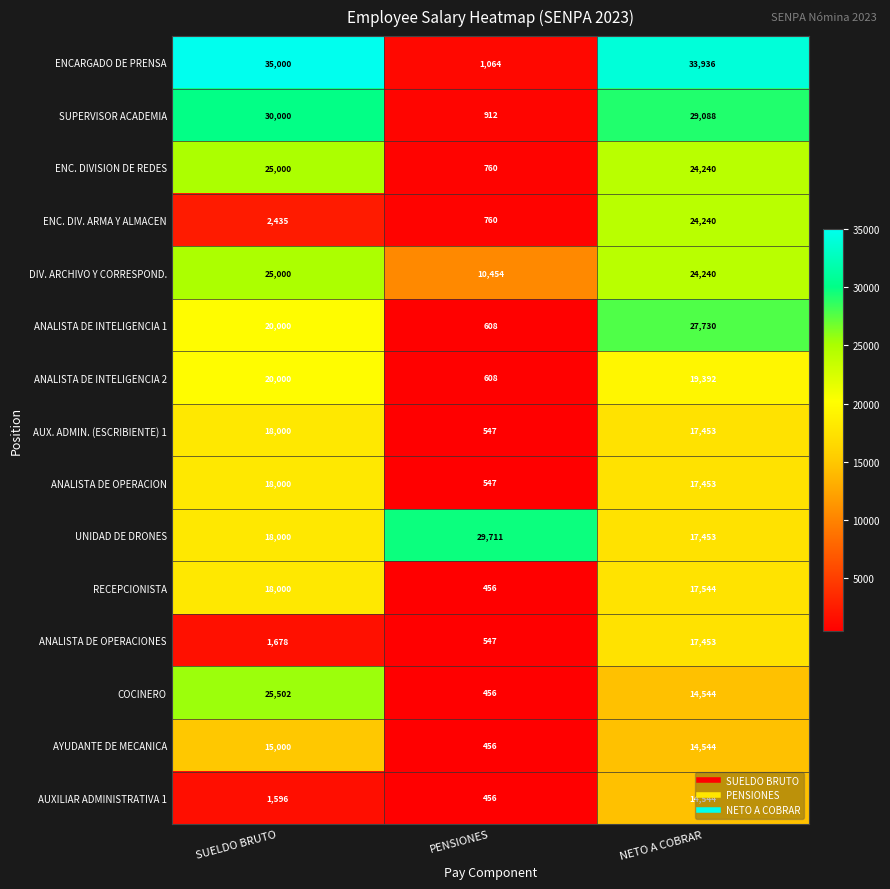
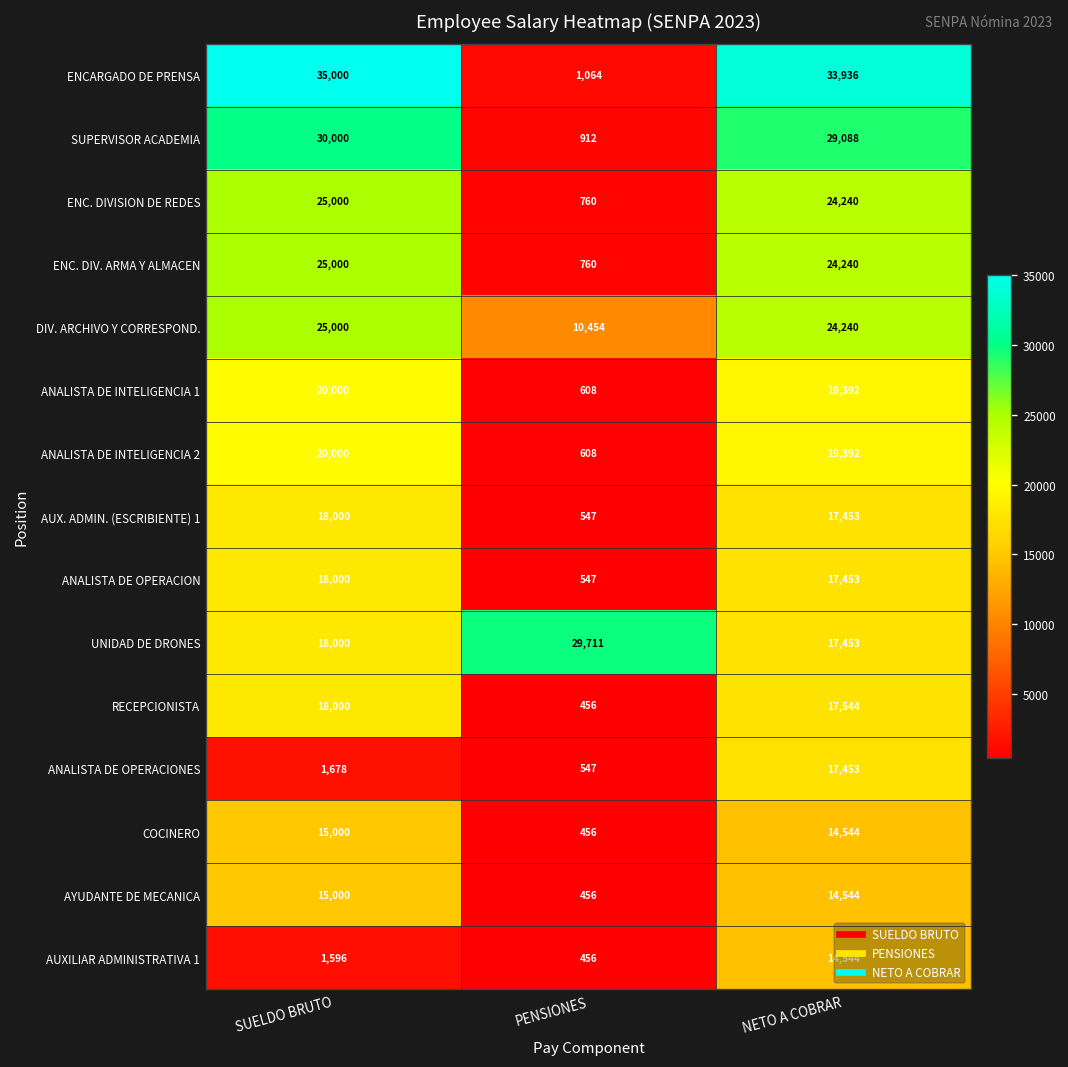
ENC. DIV. ARMA Y ALMACEN, SUELDO BRUTO: 2,435 -> 25,000
ANALISTA DE INTELIGENCIA 1, NETO A COBRAR: 27,730 -> 19,392
COCINERO, SUELDO BRUTO: 25,502 -> 15,000
